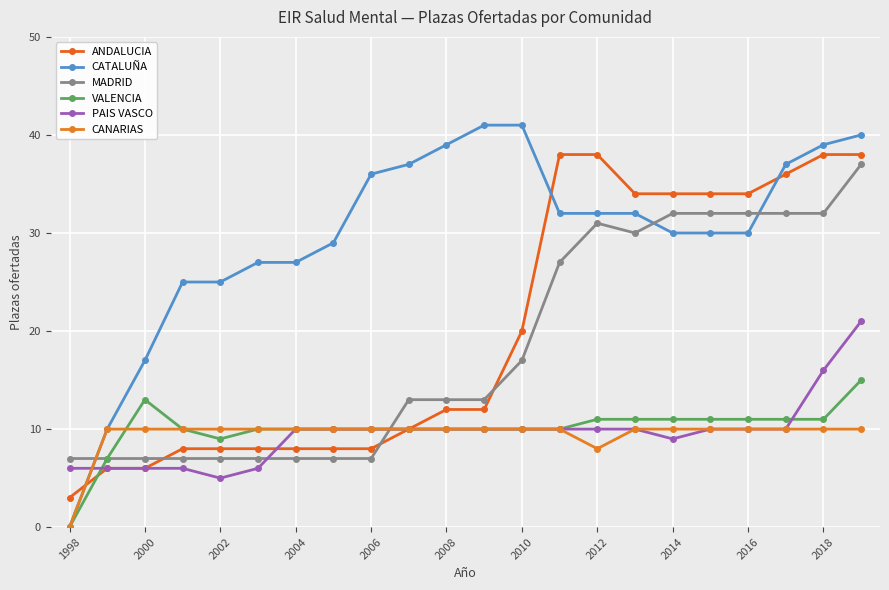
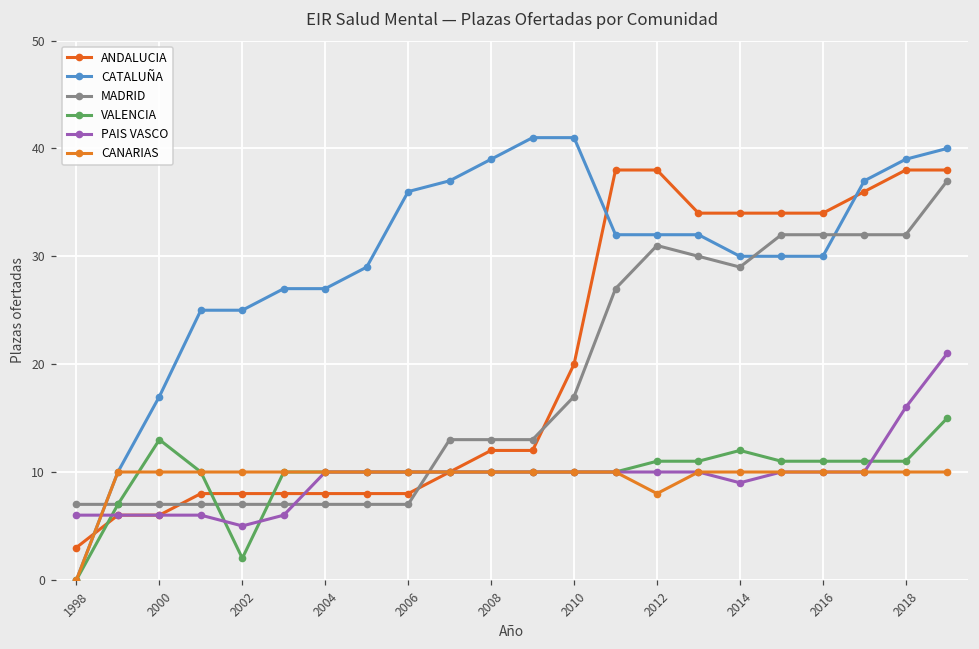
VALENCIA, 2002: 9 -> 2
MADRID, 2014: 32 -> 29
VALENCIA, 2014: 11 -> 12
